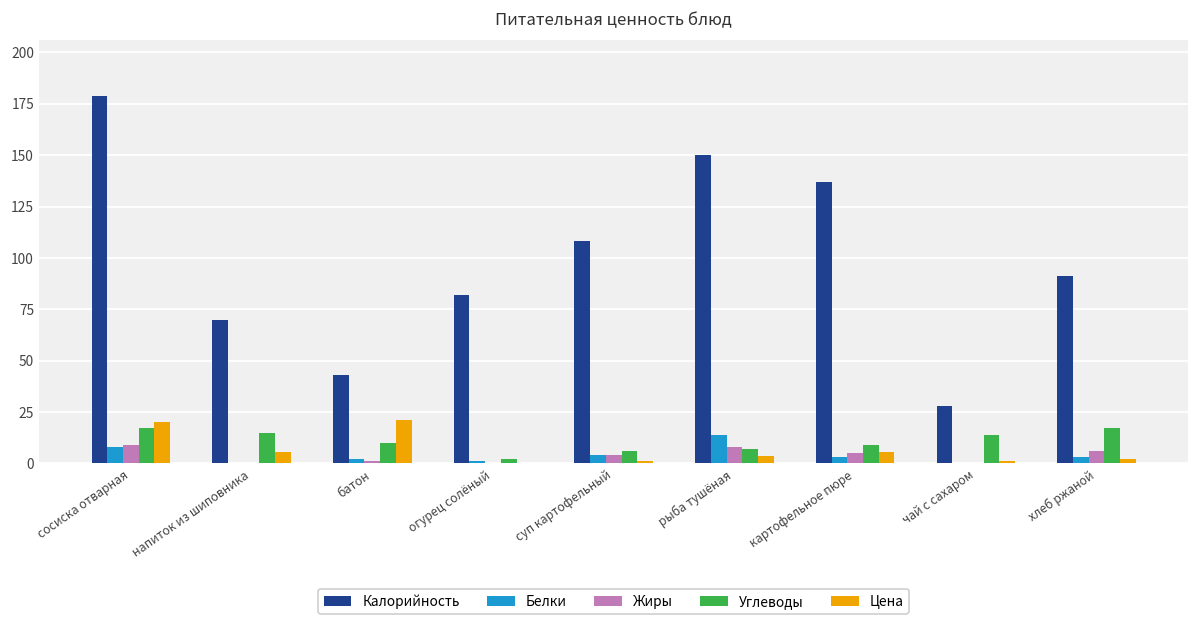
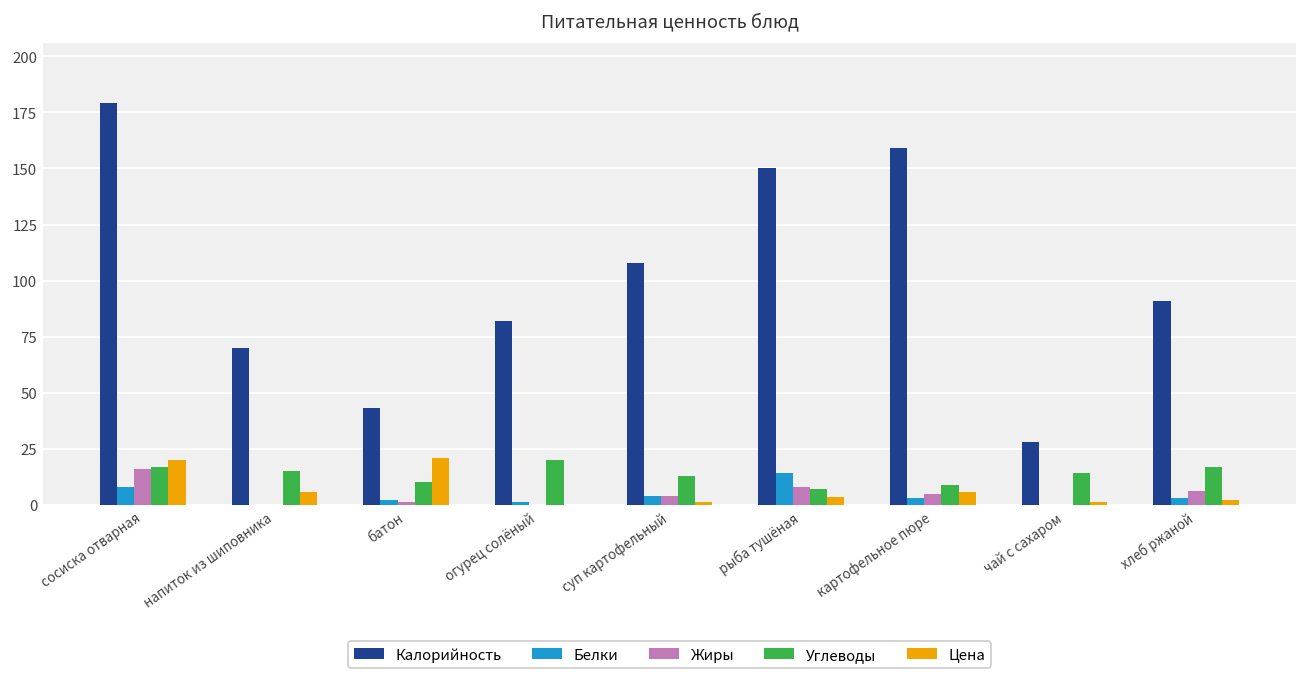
Жиры, сосиска отварная: 9 -> 16
Углеводы, огурец солёный: 2 -> 20
Углеводы, суп картофельный: 6 -> 13
Калорийность, картофельное пюре: 137 -> 159
